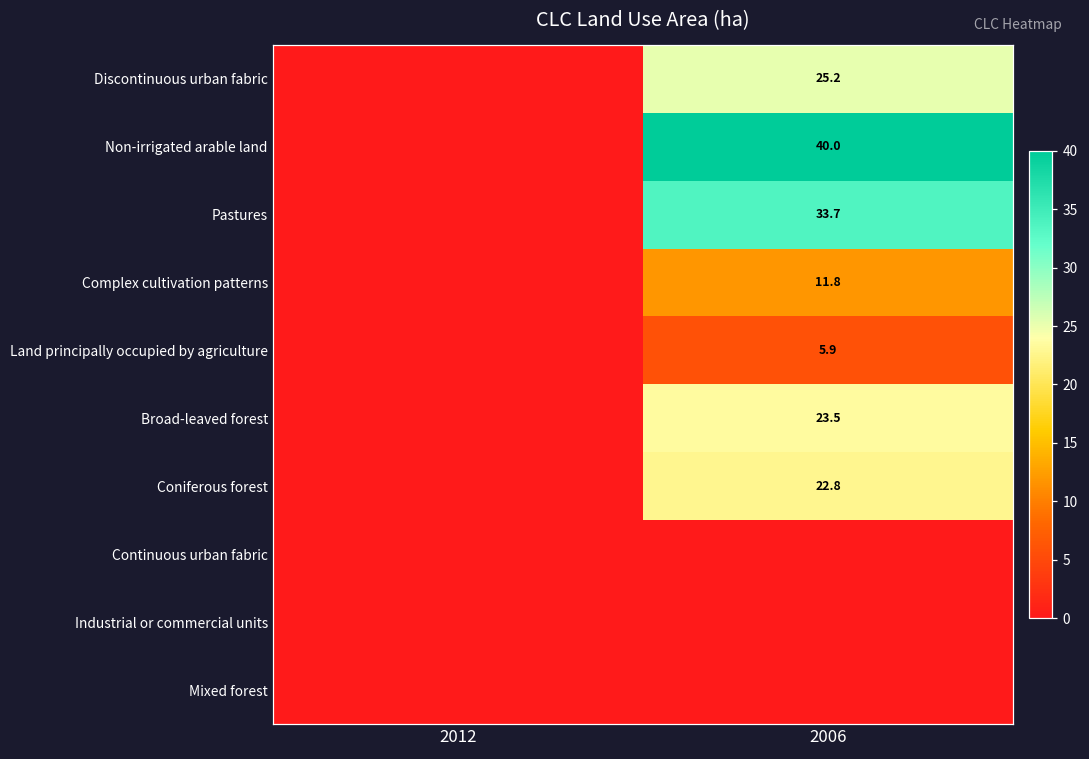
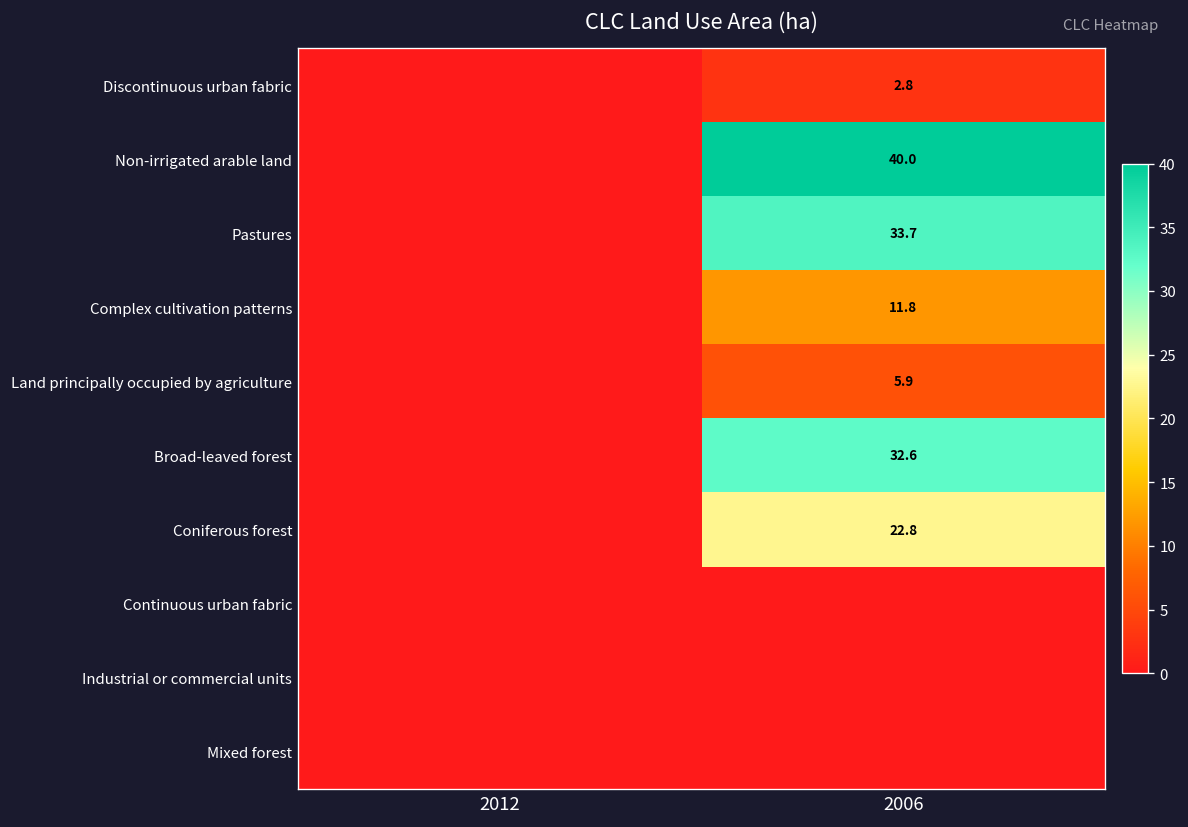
Discontinuous urban fabric, 2006: 25.2 -> 2.8
Broad-leaved forest, 2006: 23.5 -> 32.6
